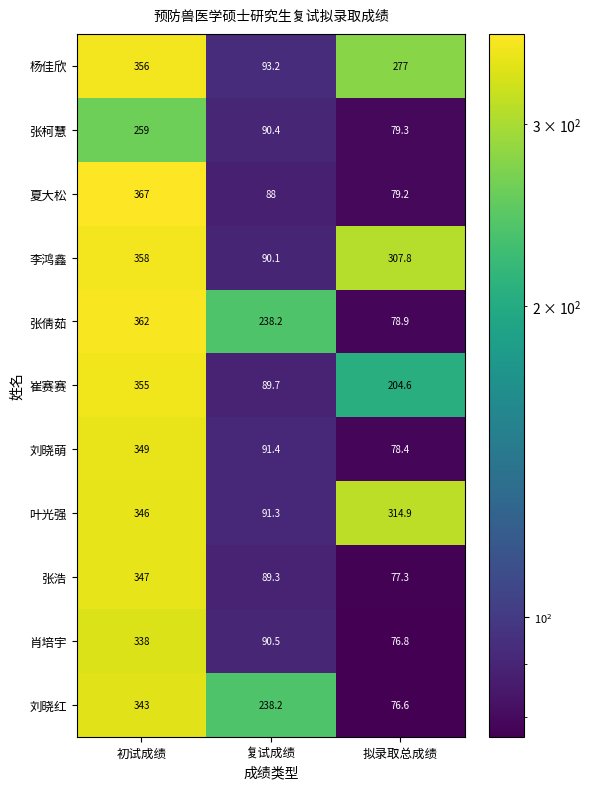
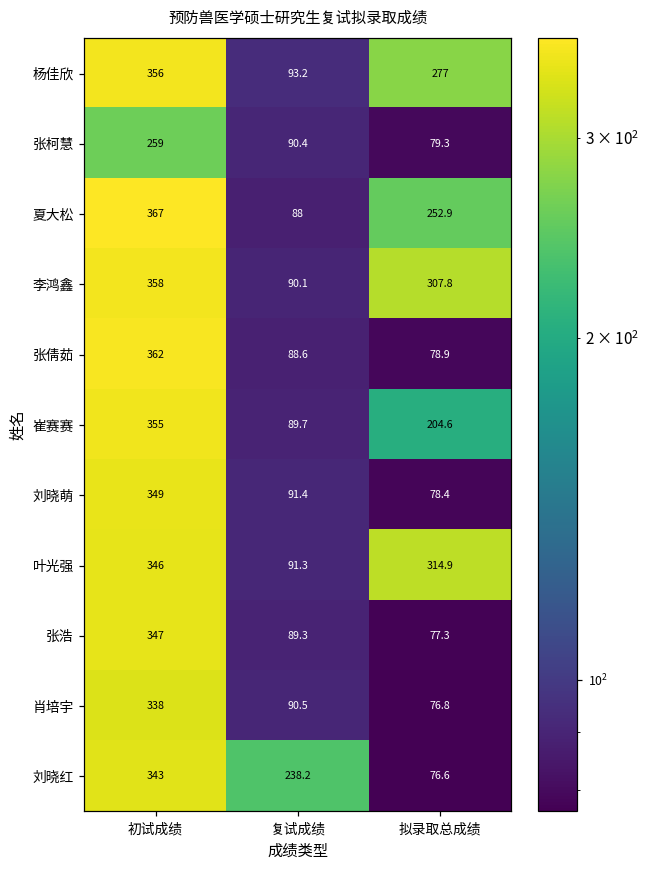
夏大松, 拟录取总成绩: 79.2 -> 252.9
张倩茹, 复试成绩: 238.2 -> 88.6
